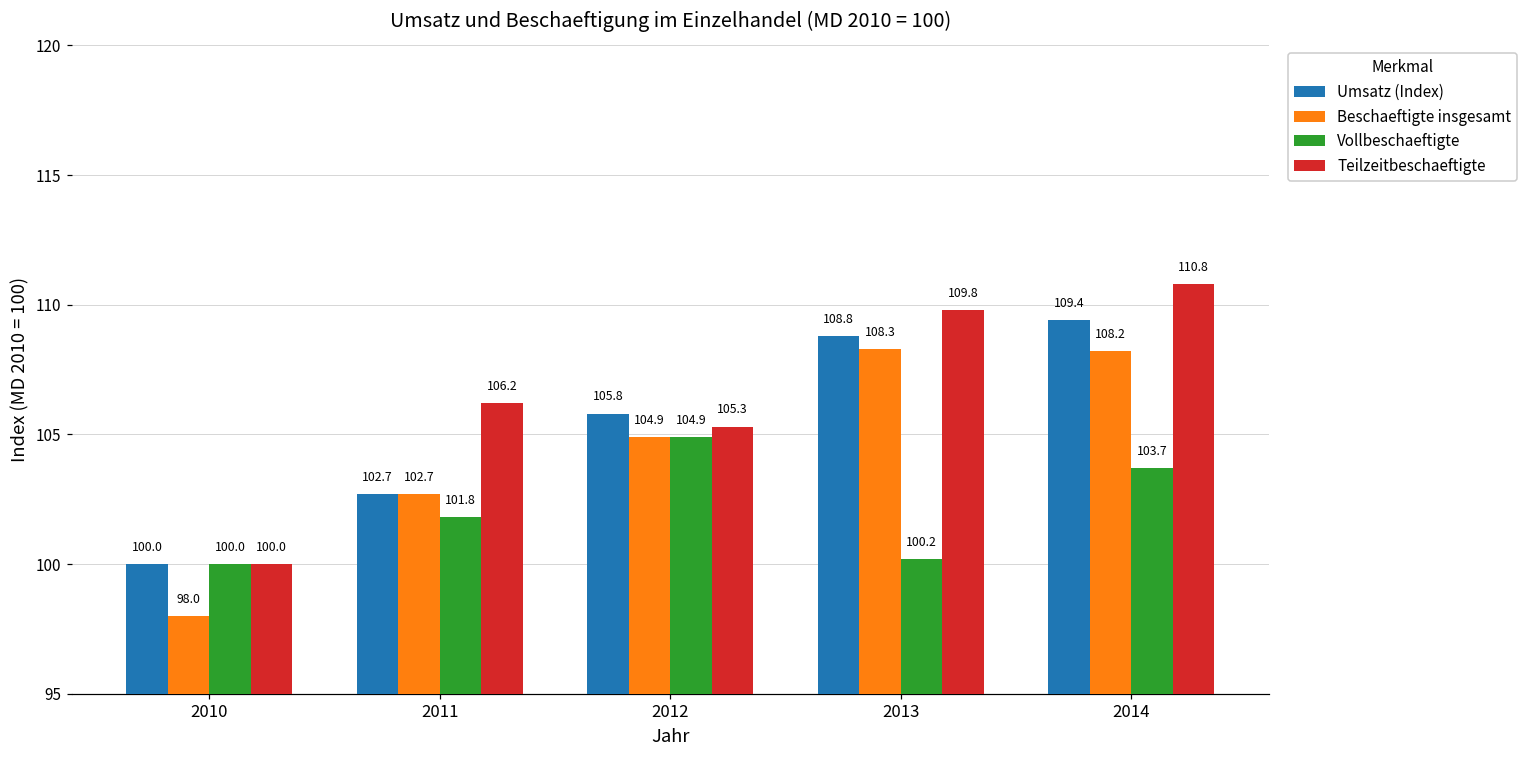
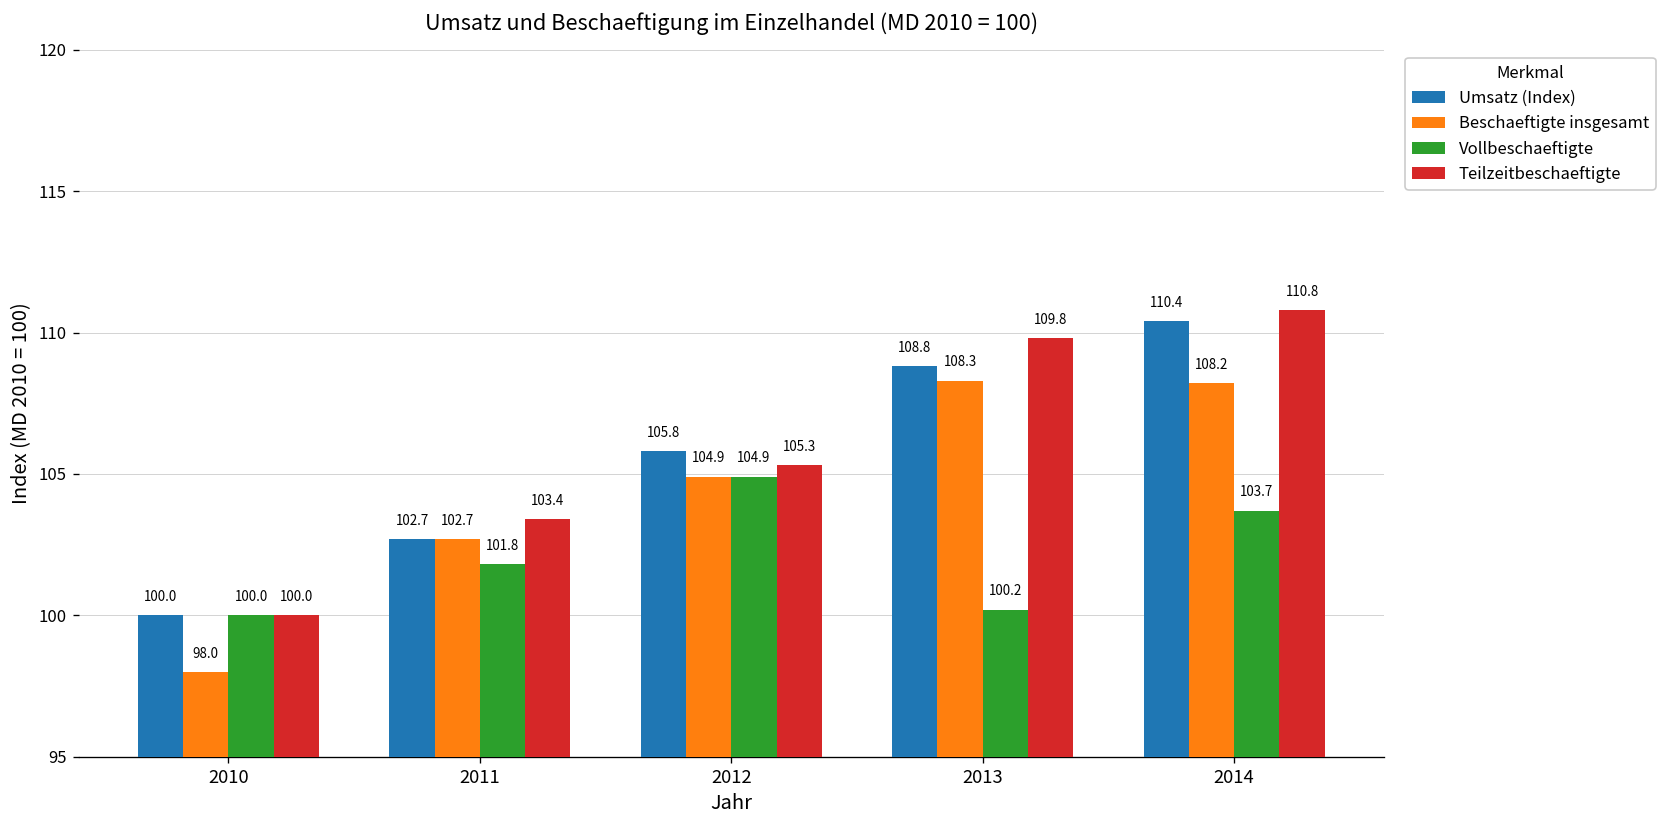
Teilzeitbeschaeftigte, 2011: 106.2 -> 103.4
Umsatz (Index), 2014: 109.4 -> 110.4
